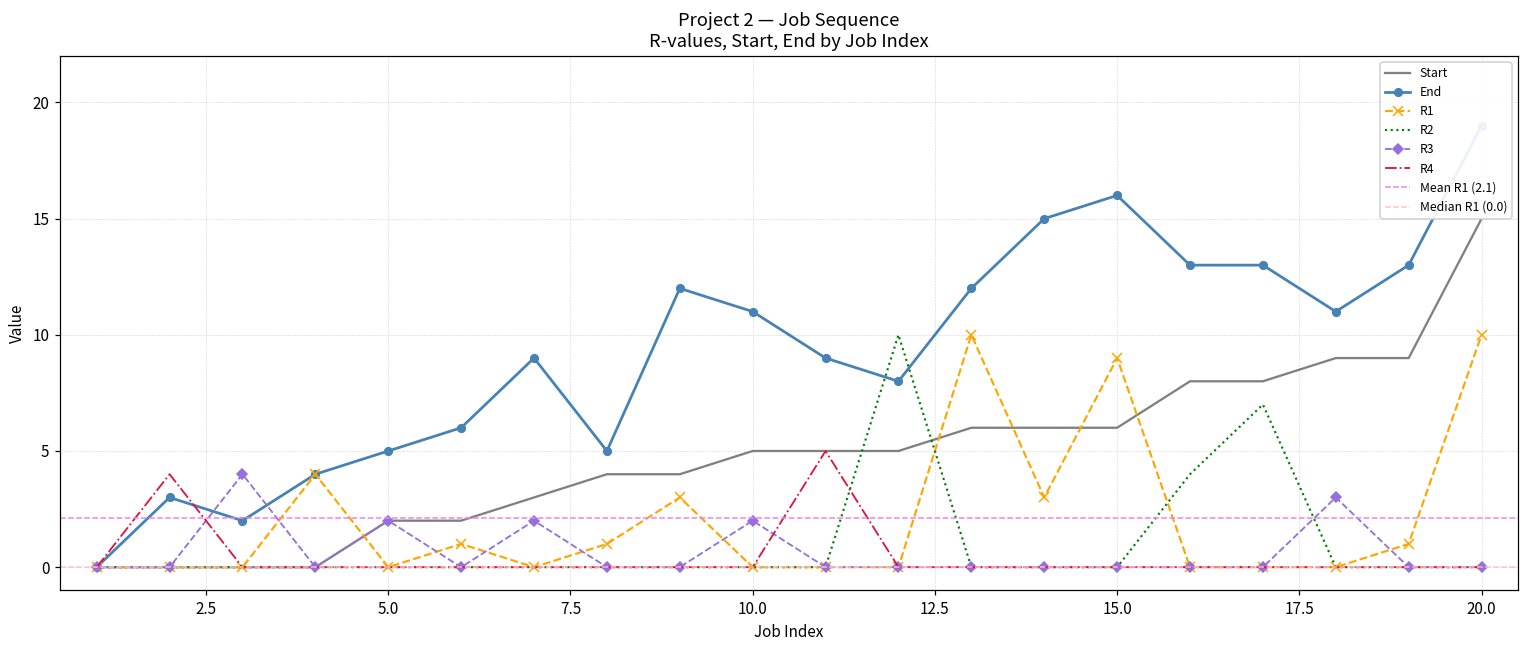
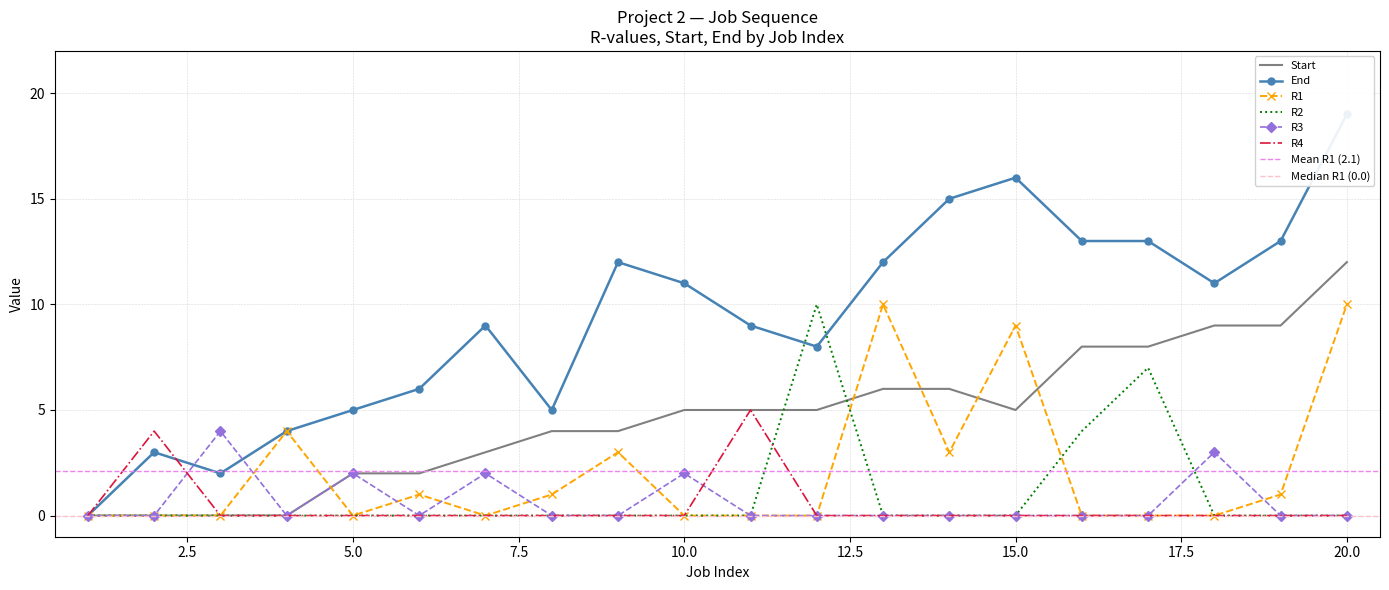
Start, 15.0: 6 -> 5
Start, 20.0: 15 -> 12
